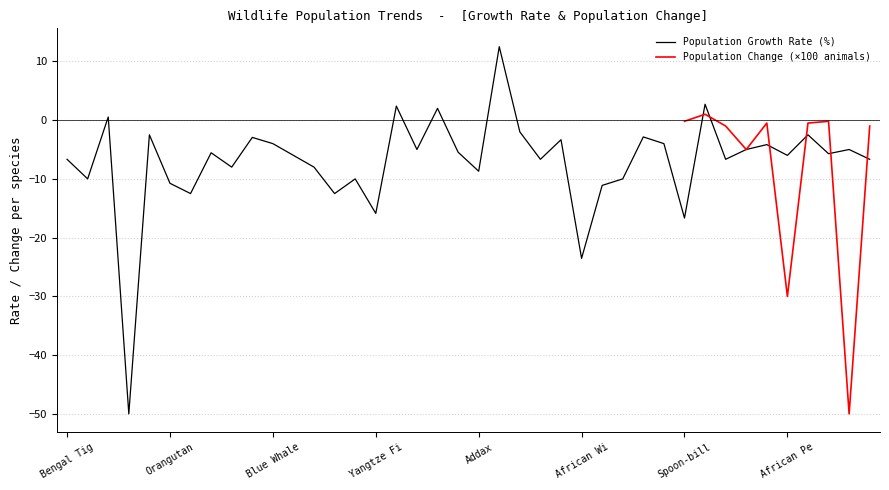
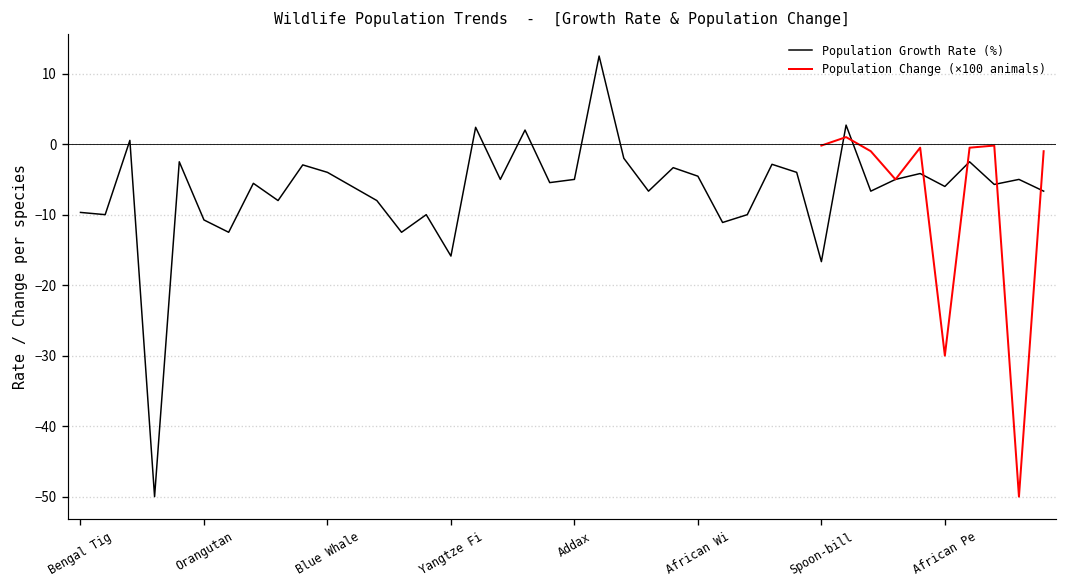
Population Growth Rate (%), Bengal Tig: -7 -> -10
Population Growth Rate (%), Addax: -9 -> -5
Population Growth Rate (%), African Wi: -24 -> -5
